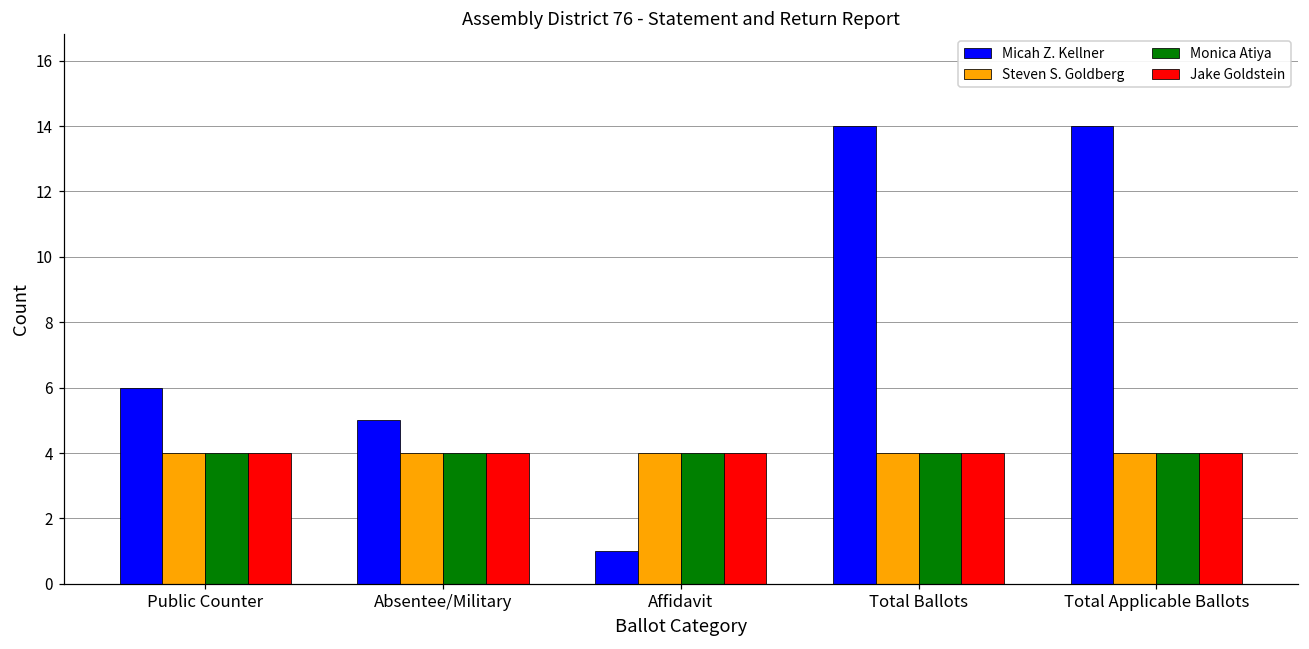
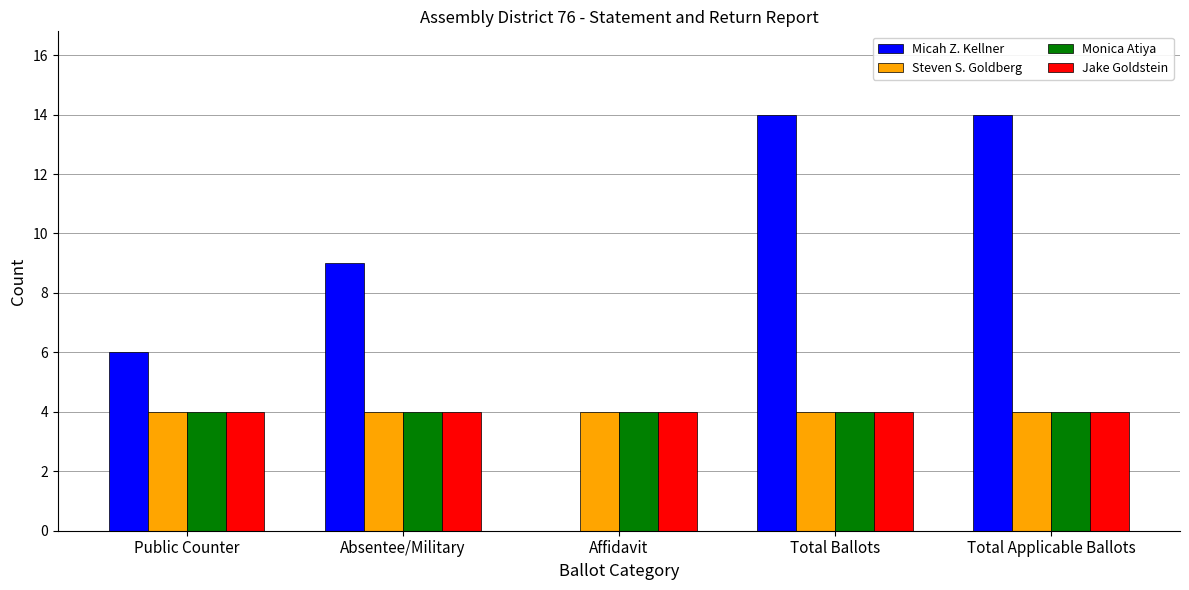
Micah Z. Kellner, Absentee/Military: 5 -> 9
Micah Z. Kellner, Affidavit: 1 -> 0
